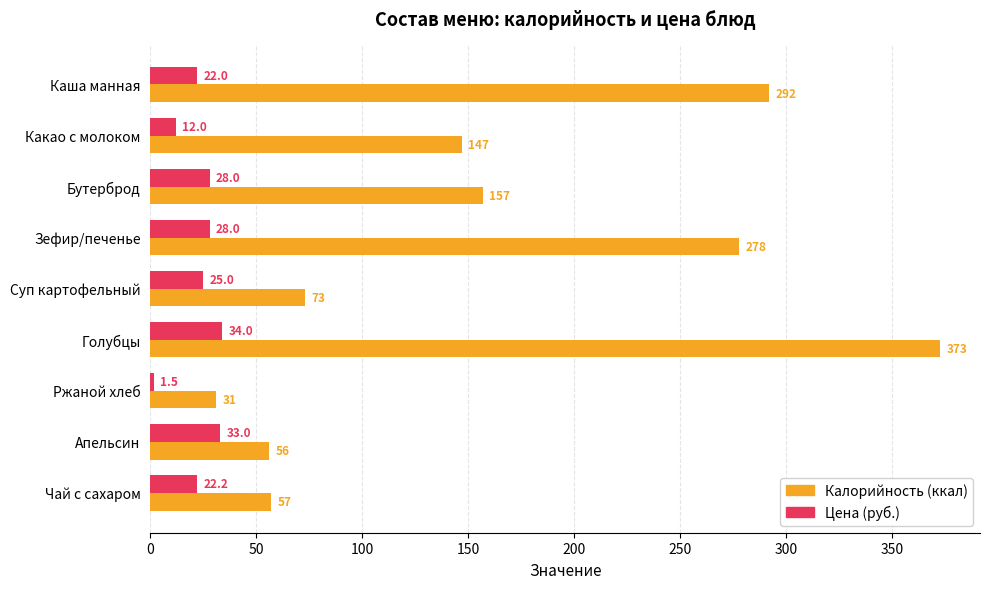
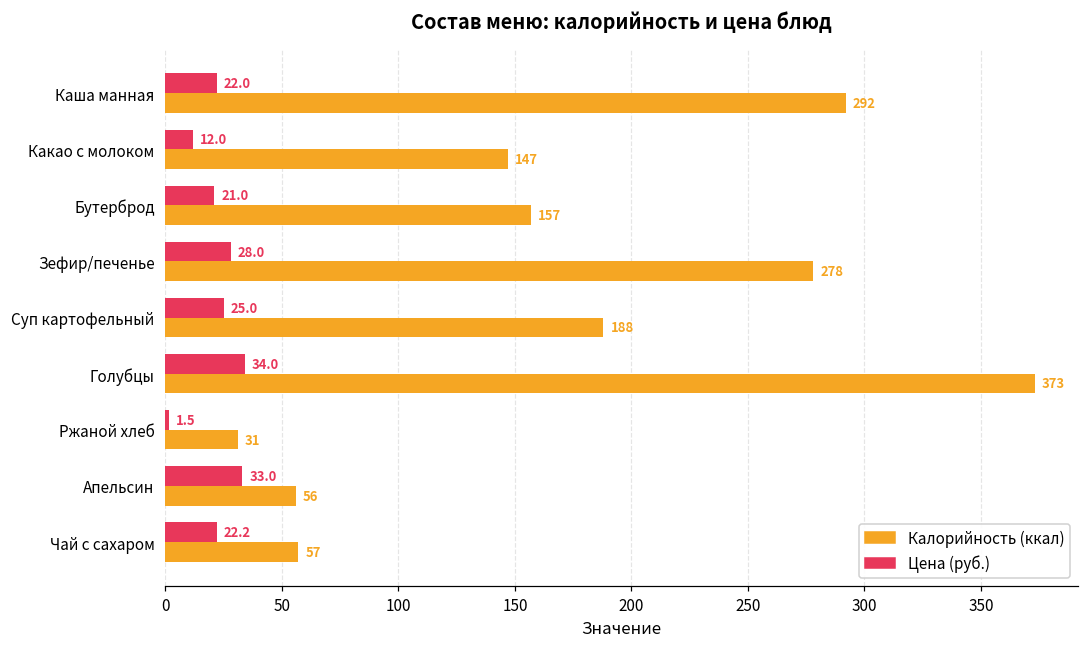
Цена (руб.), Бутерброд: 28.0 -> 21.0
Калорийность (ккал), Суп картофельный: 73 -> 188
